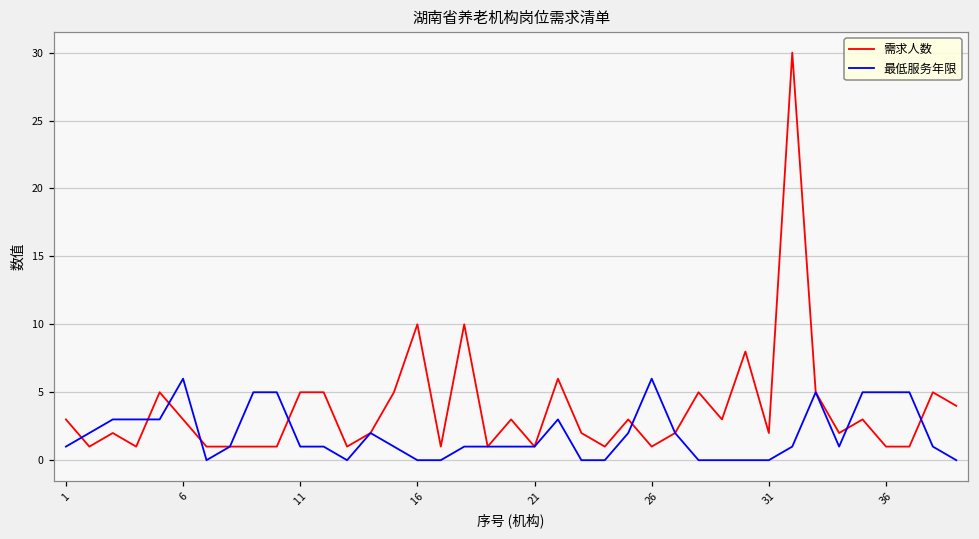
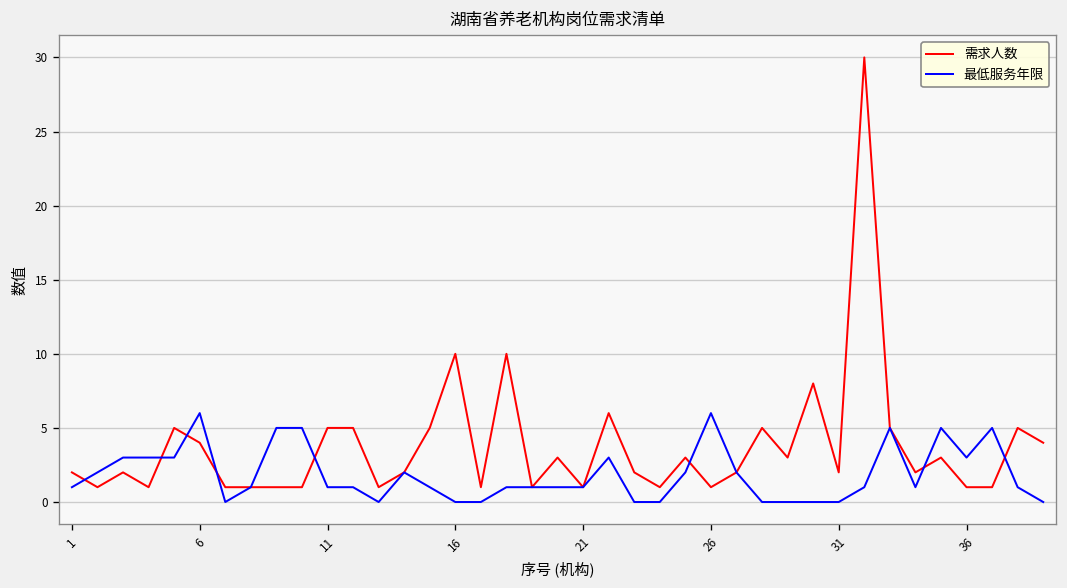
需求人数, 1: 3 -> 2
需求人数, 6: 3 -> 4
最低服务年限, 36: 5 -> 3
